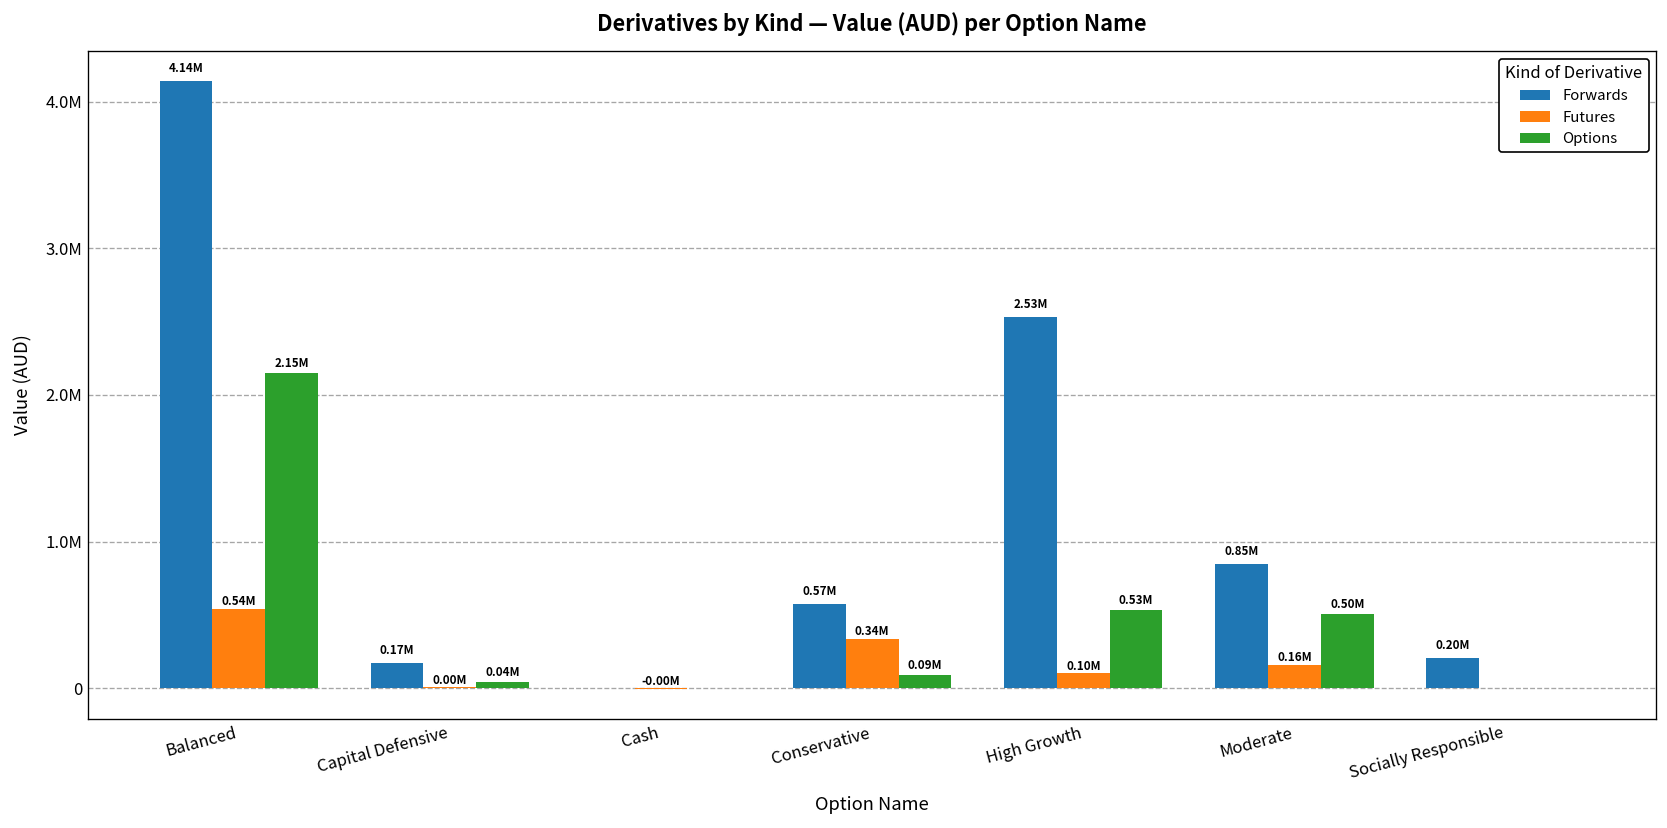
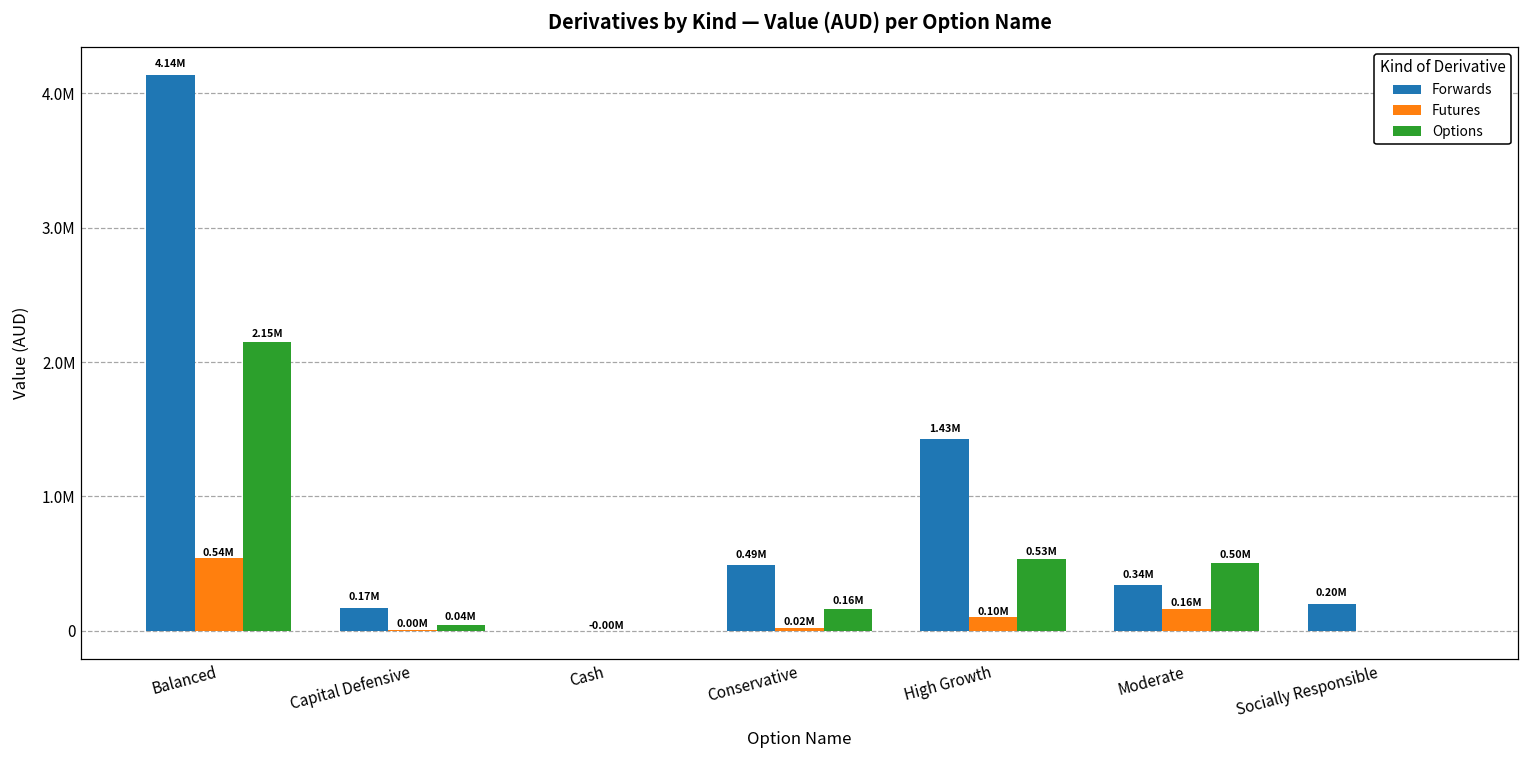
Forwards, Conservative: 0.57M -> 0.49M
Futures, Conservative: 0.34M -> 0.02M
Options, Conservative: 0.09M -> 0.16M
Forwards, High Growth: 2.53M -> 1.43M
Forwards, Moderate: 0.85M -> 0.34M
